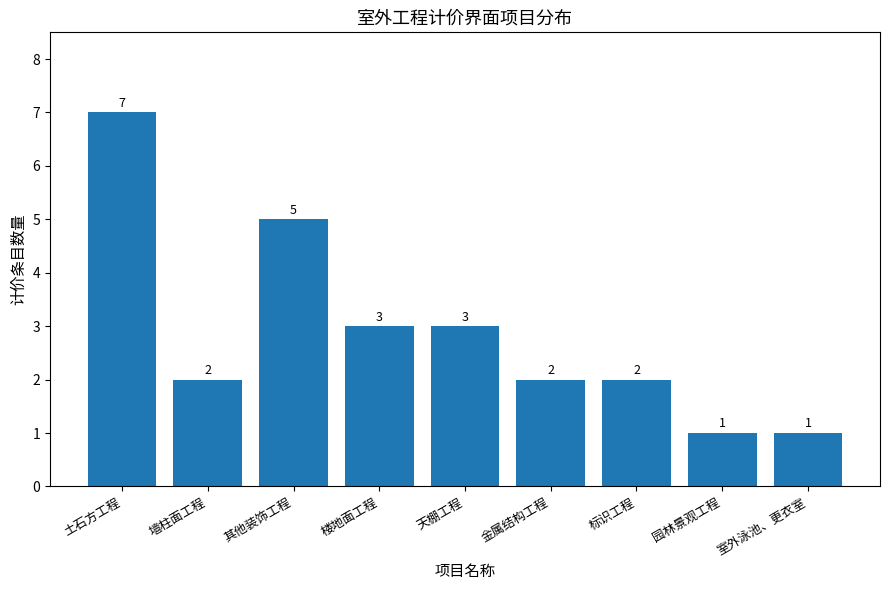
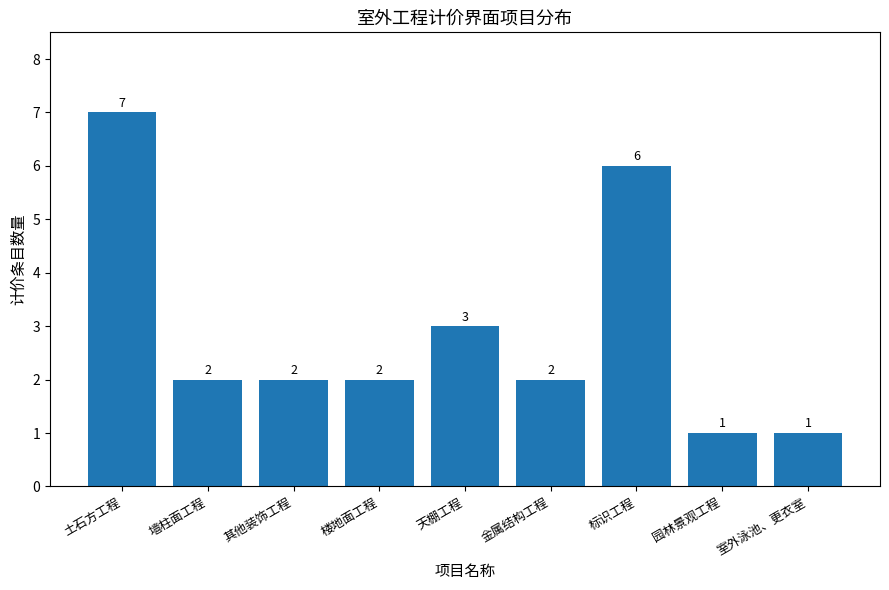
其他装饰工程: 5 -> 2
楼地面工程: 3 -> 2
标识工程: 2 -> 6
